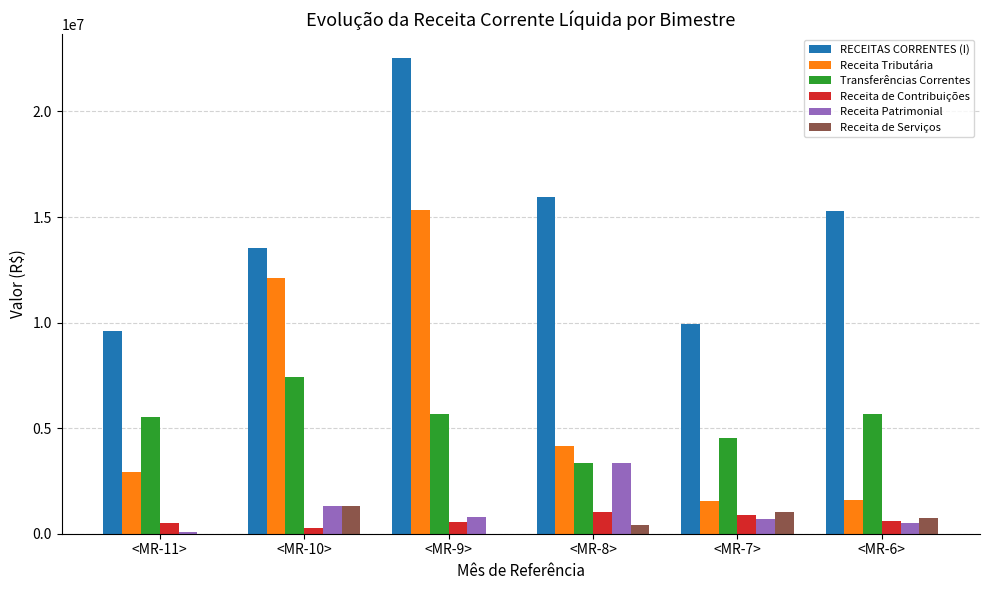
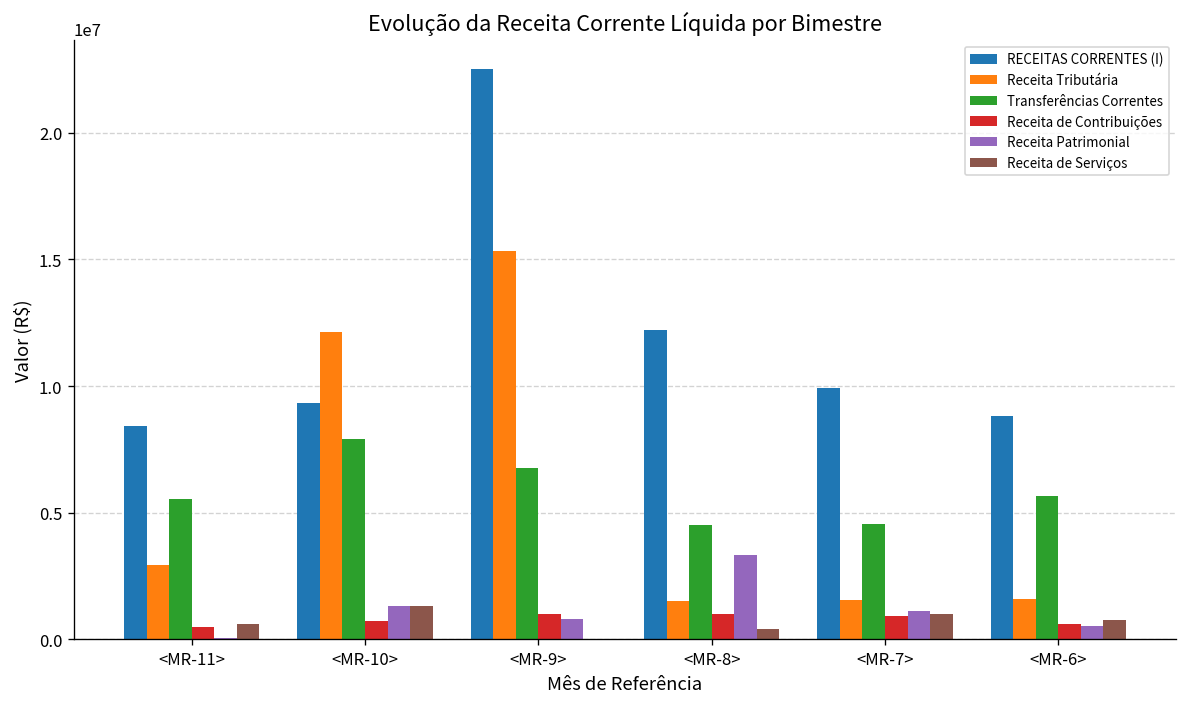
RECEITAS CORRENTES (I), <MR-11>: 9600000 -> 8400000
Receita de Serviços, <MR-11>: 0 -> 600000
RECEITAS CORRENTES (I), <MR-10>: 13600000 -> 9300000
Transferências Correntes, <MR-10>: 7400000 -> 7900000
Receita de Contribuições, <MR-10>: 300000 -> 700000
Transferências Correntes, <MR-9>: 5700000 -> 6800000
Receita de Contribuições, <MR-9>: 600000 -> 1000000
RECEITAS CORRENTES (I), <MR-8>: 16000000 -> 12200000
Receita Tributária, <MR-8>: 4100000 -> 1500000
Transferências Correntes, <MR-8>: 3300000 -> 4500000
Receita Patrimonial, <MR-7>: 700000 -> 1100000
RECEITAS CORRENTES (I), <MR-6>: 15300000 -> 8800000
